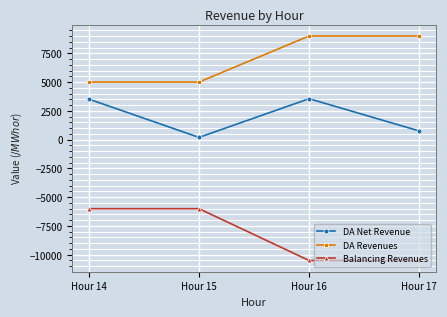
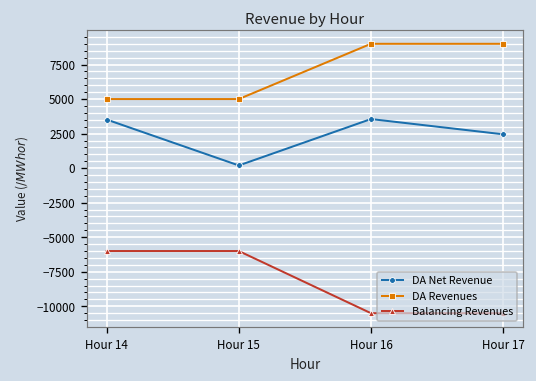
DA Net Revenue, Hour 17: 800 -> 2500
